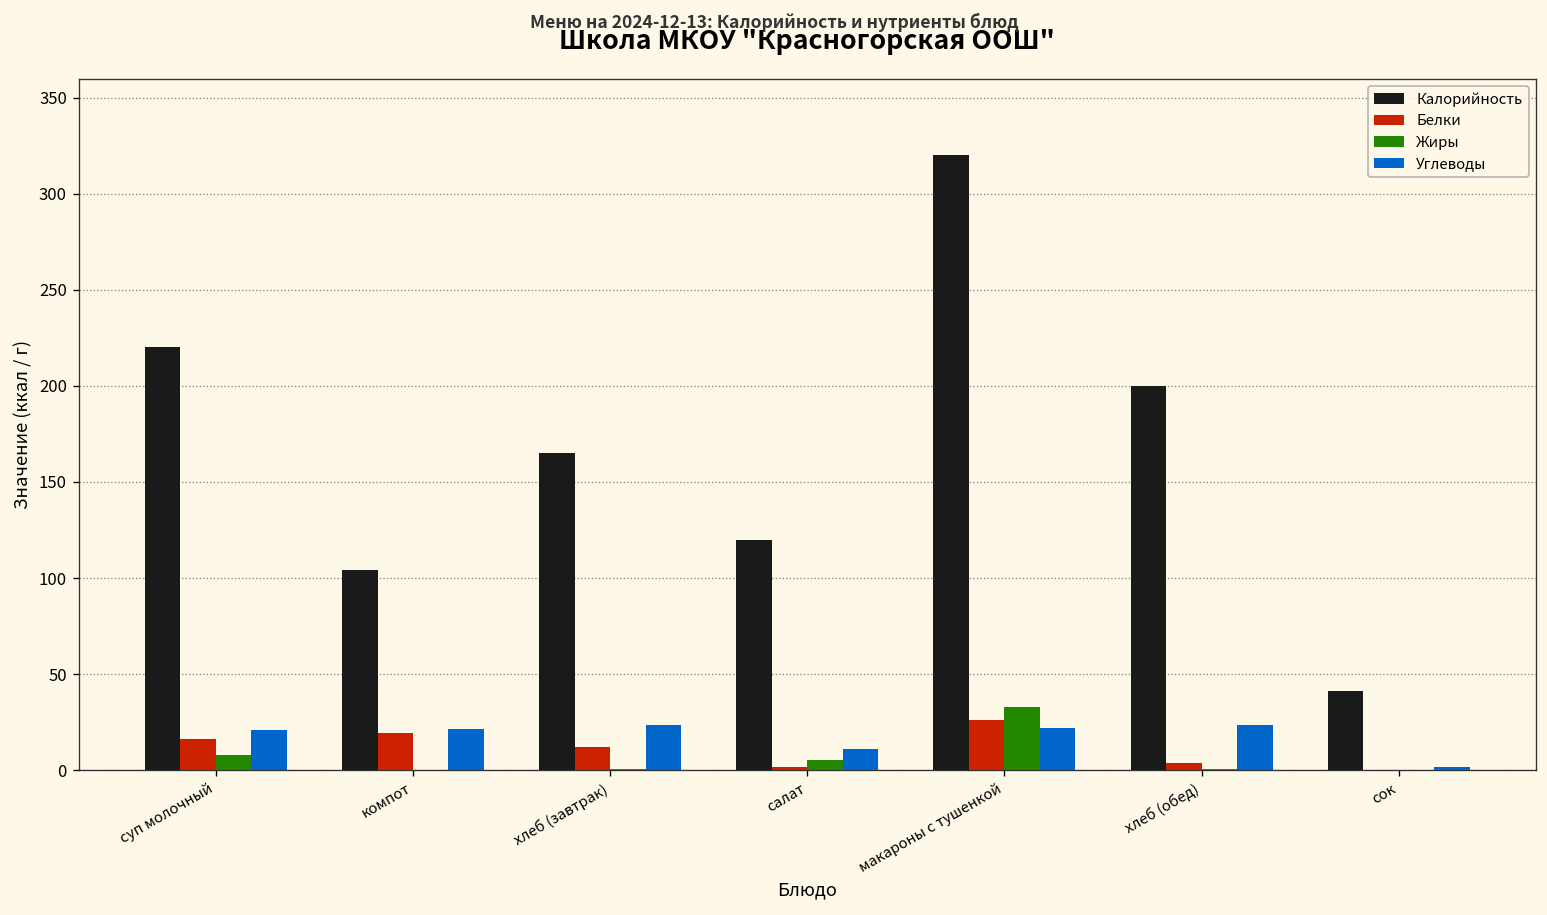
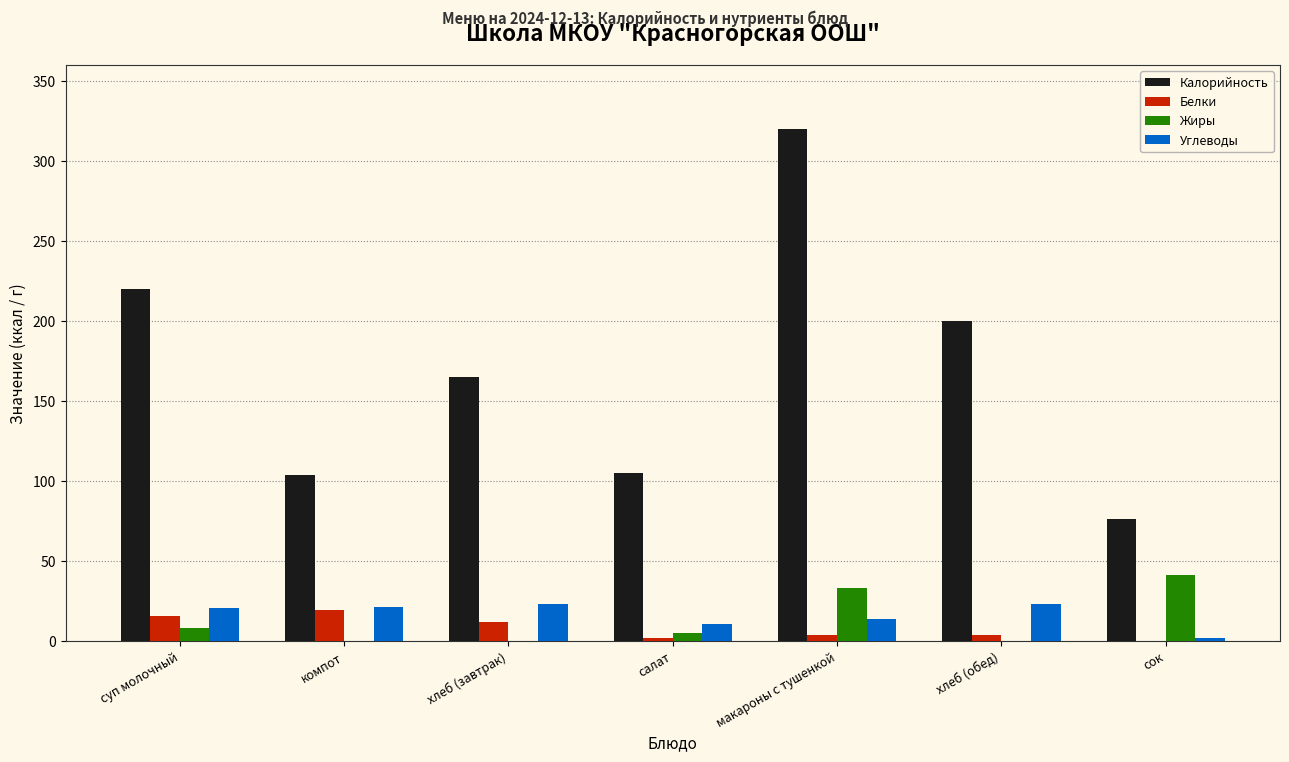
Калорийность, салат: 120 -> 105
Белки, макароны с тушенкой: 26 -> 4
Углеводы, макароны с тушенкой: 22 -> 14
Калорийность, сок: 41 -> 77
Жиры, сок: 0 -> 41
